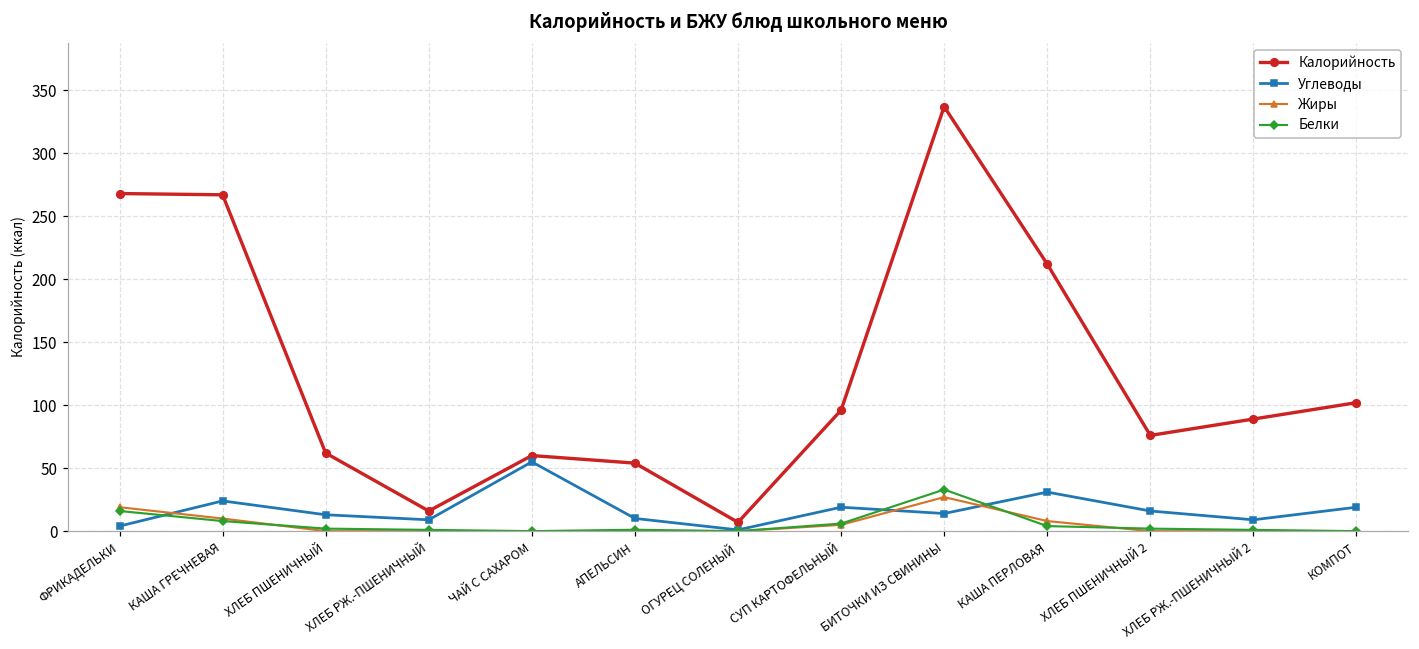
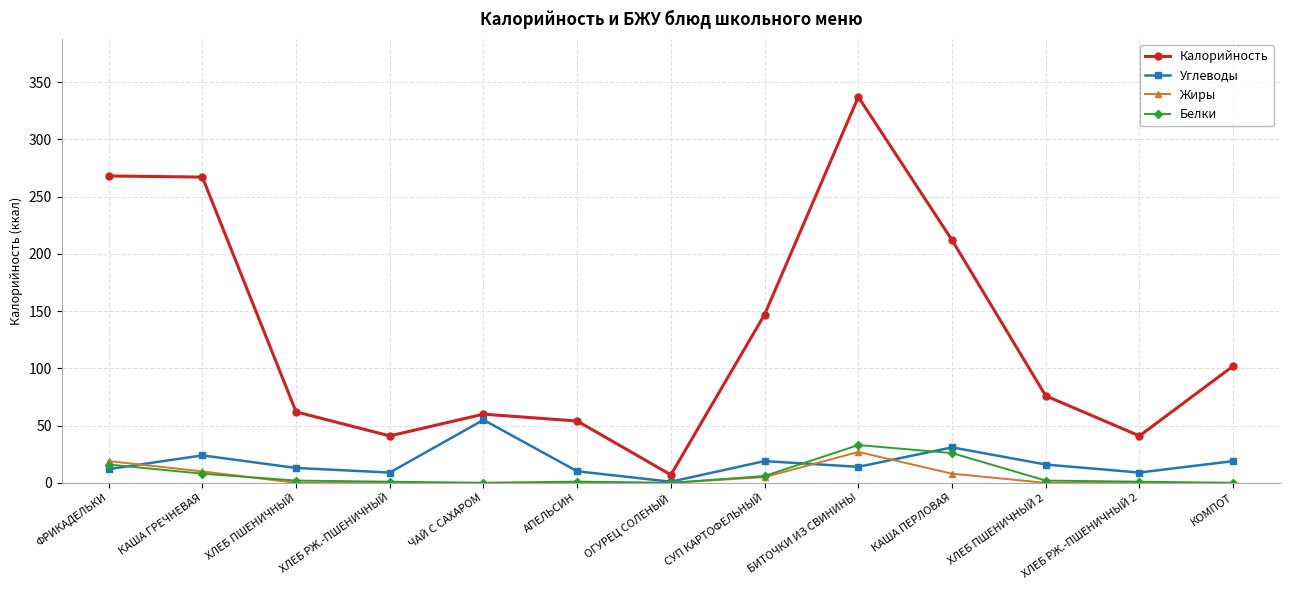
Углеводы, ФРИКАДЕЛЬКИ: 4 -> 12
Калорийность, ХЛЕБ РЖ.-ПШЕНИЧНЫЙ: 16 -> 41
Калорийность, СУП КАРТОФЕЛЬНЫЙ: 96 -> 147
Белки, КАША ПЕРЛОВАЯ: 4 -> 26
Калорийность, ХЛЕБ РЖ.-ПШЕНИЧНЫЙ 2: 89 -> 41
